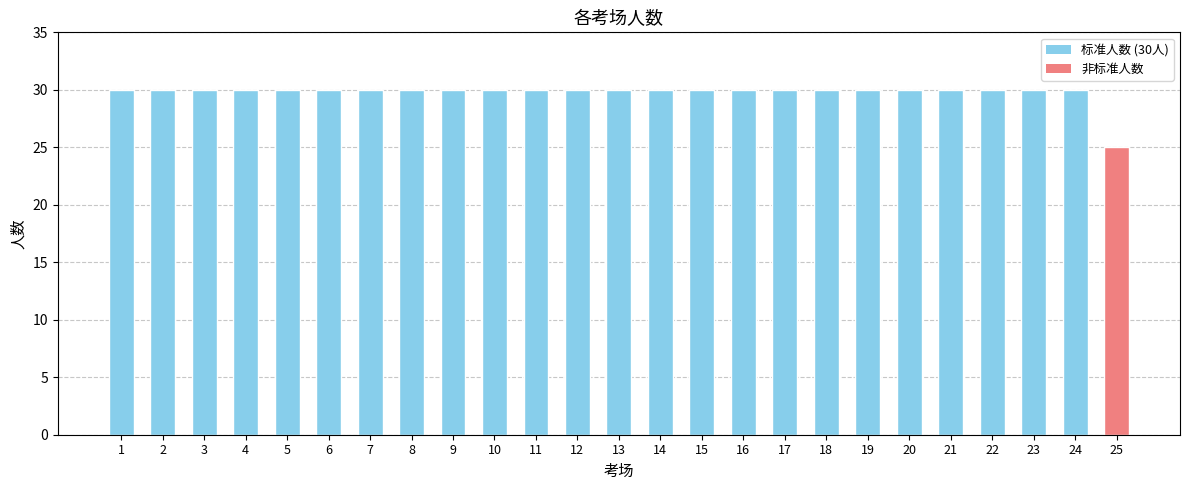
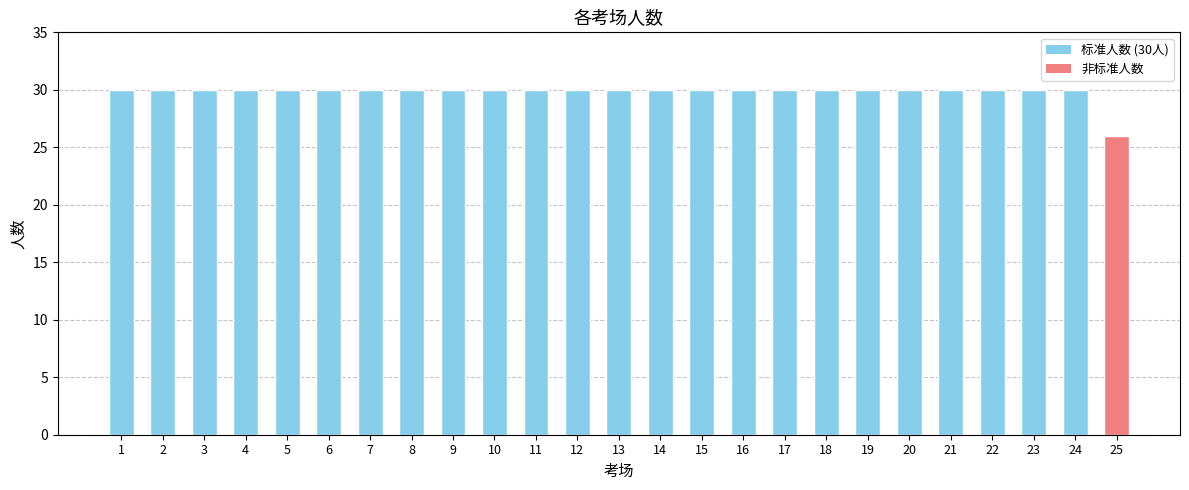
25: 25 -> 26
